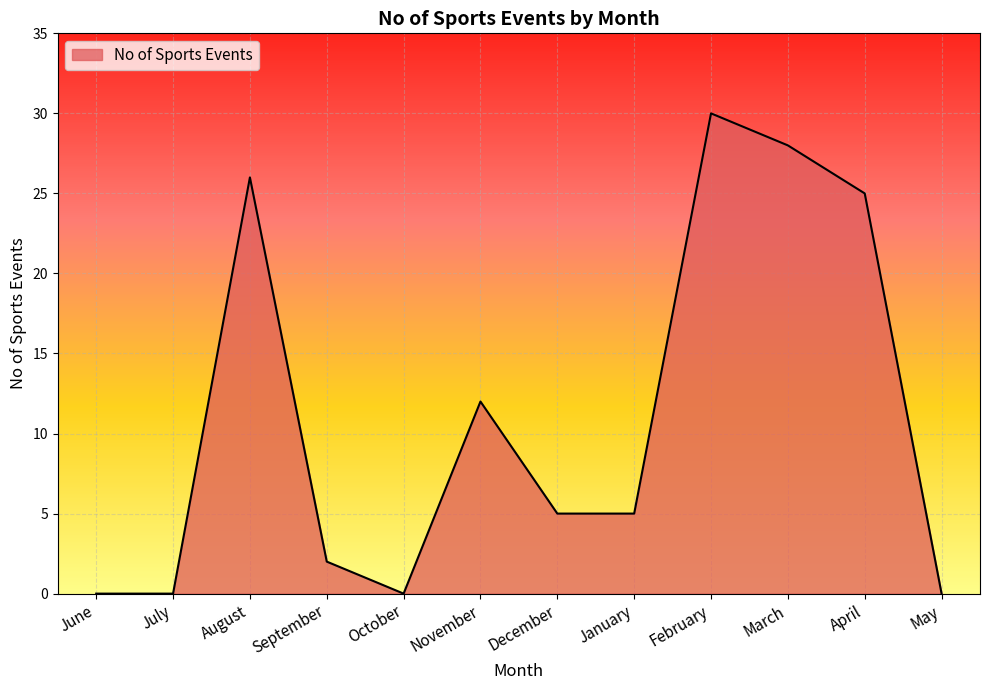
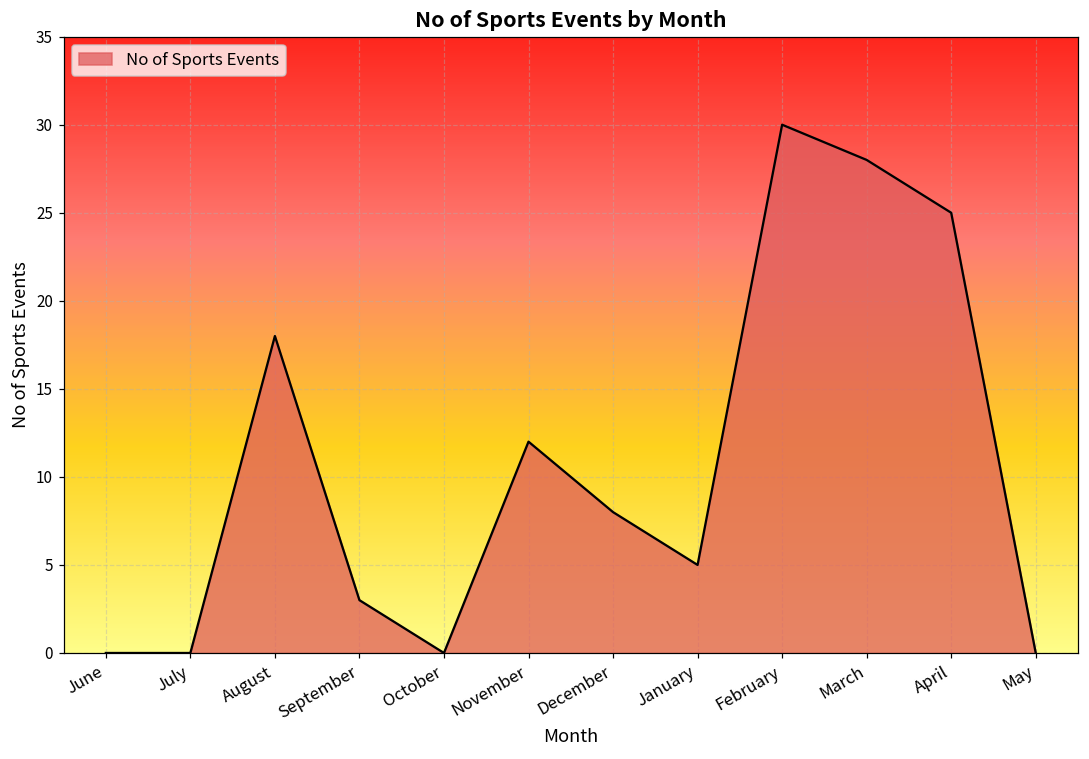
August: 26 -> 18
September: 2 -> 3
December: 5 -> 8
